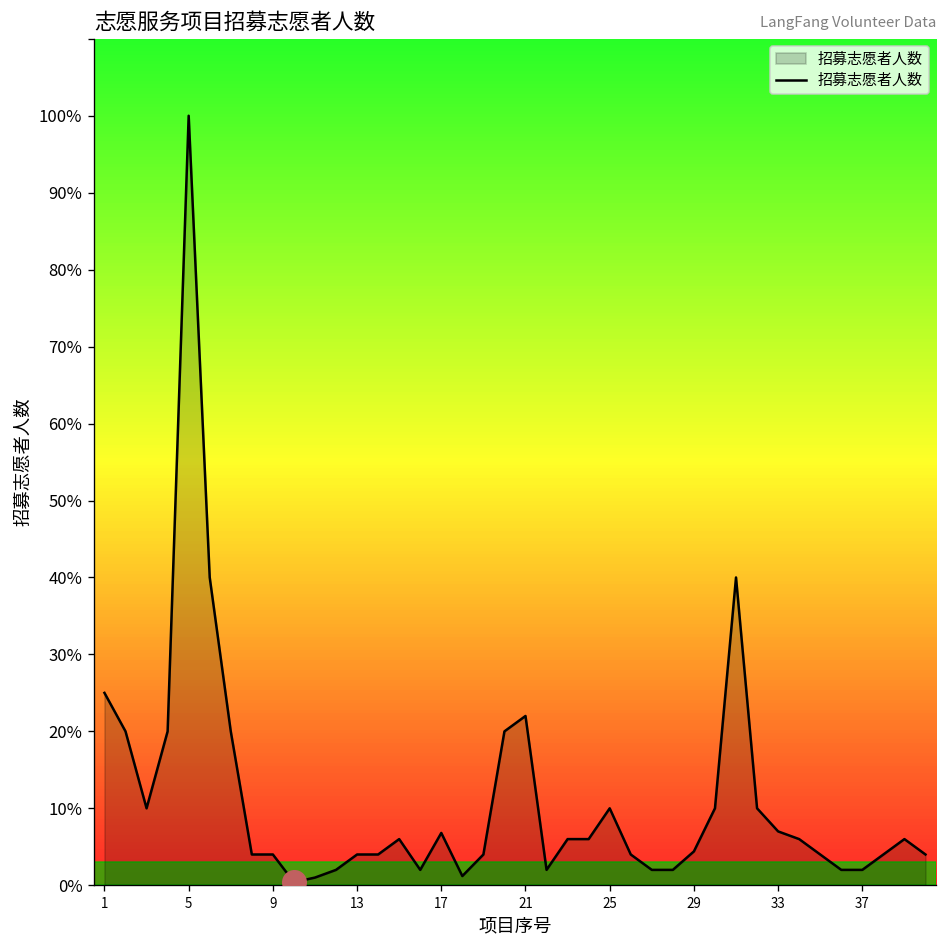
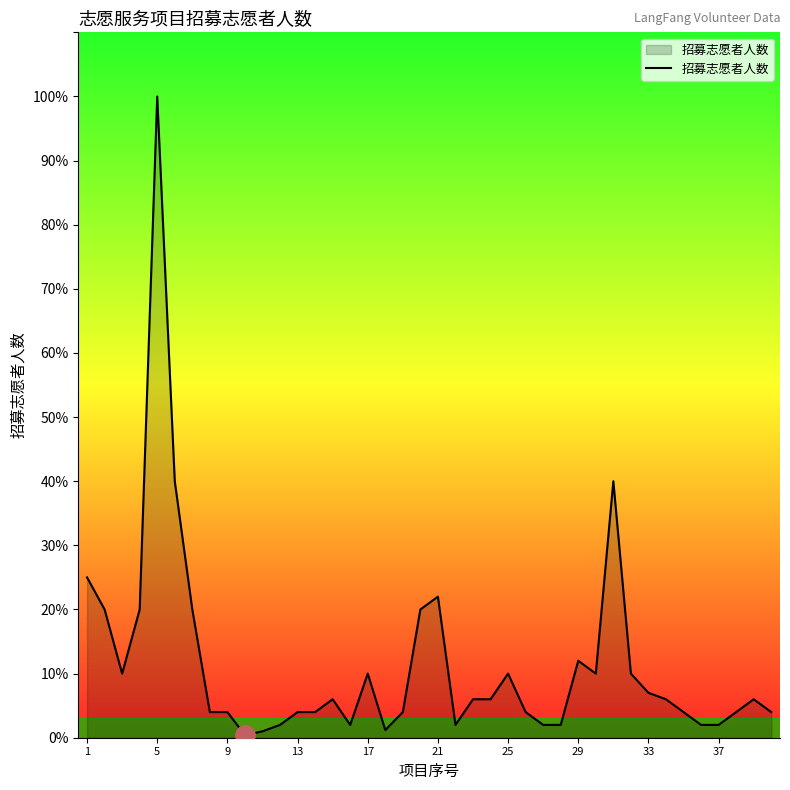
招募志愿者人数, 17: 7% -> 10%
招募志愿者人数, 29: 4% -> 12%
